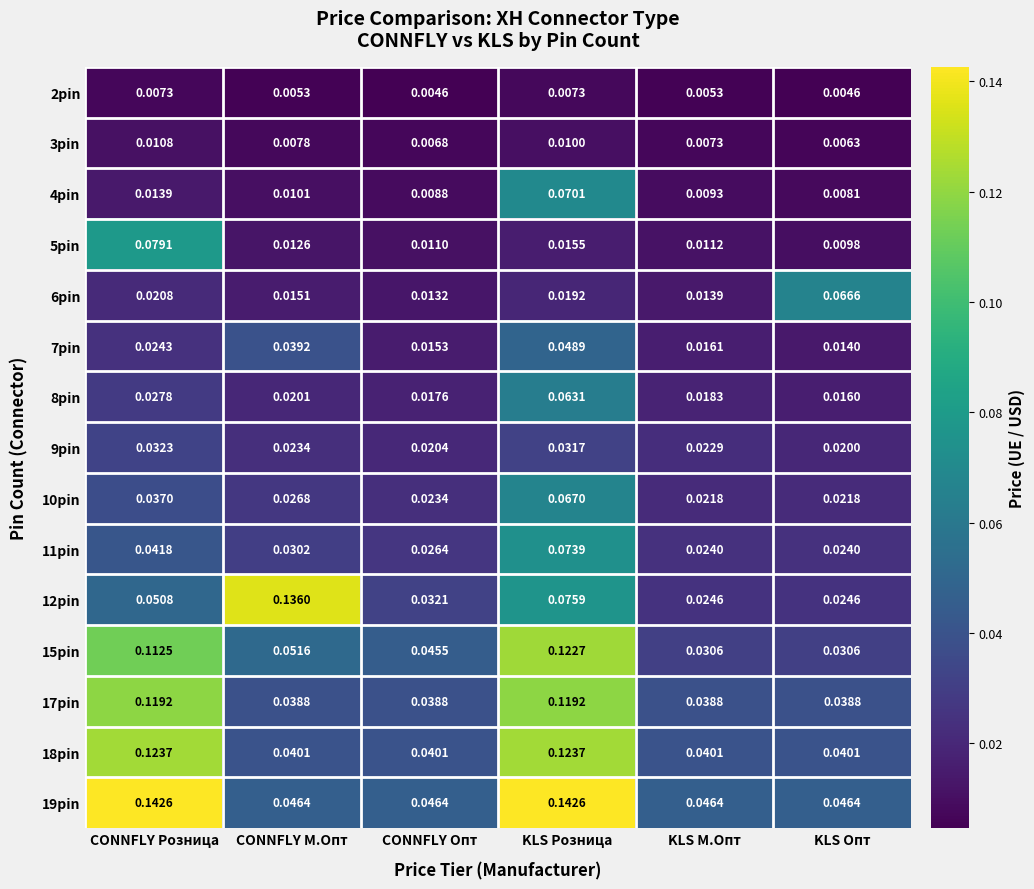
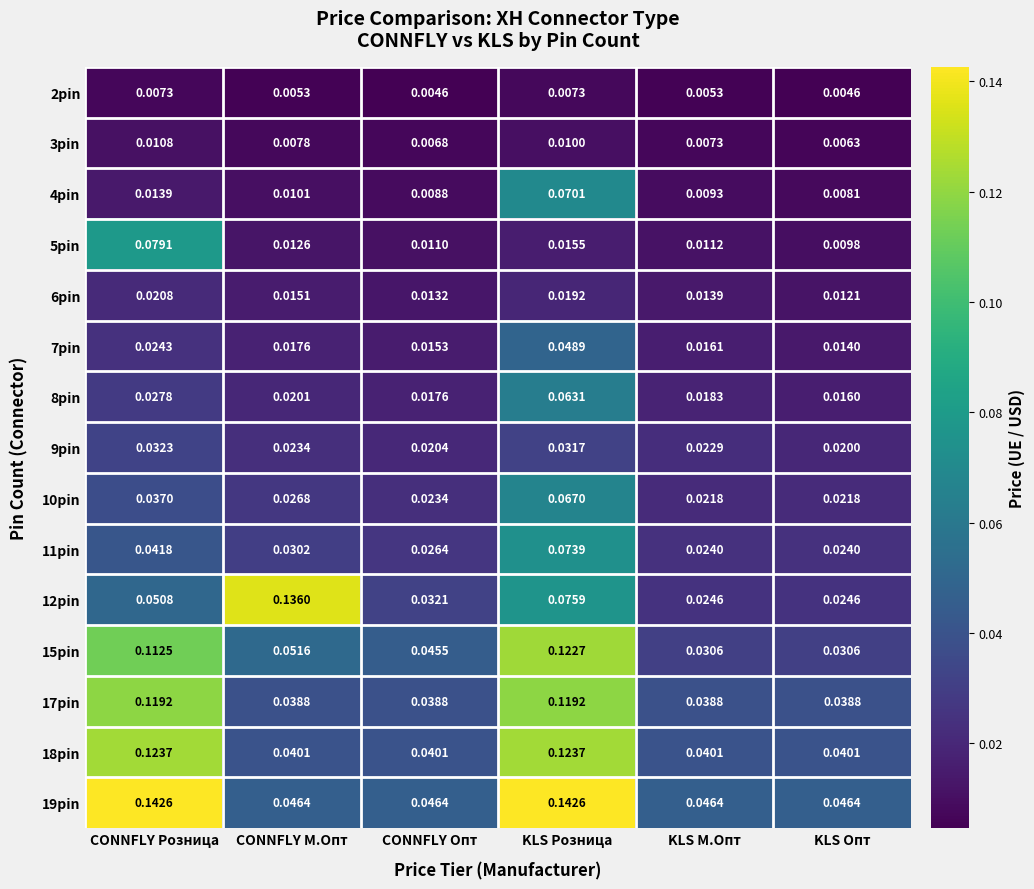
6pin, KLS Опт: 0.0666 -> 0.0121
7pin, CONNFLY М.Опт: 0.0392 -> 0.0176
